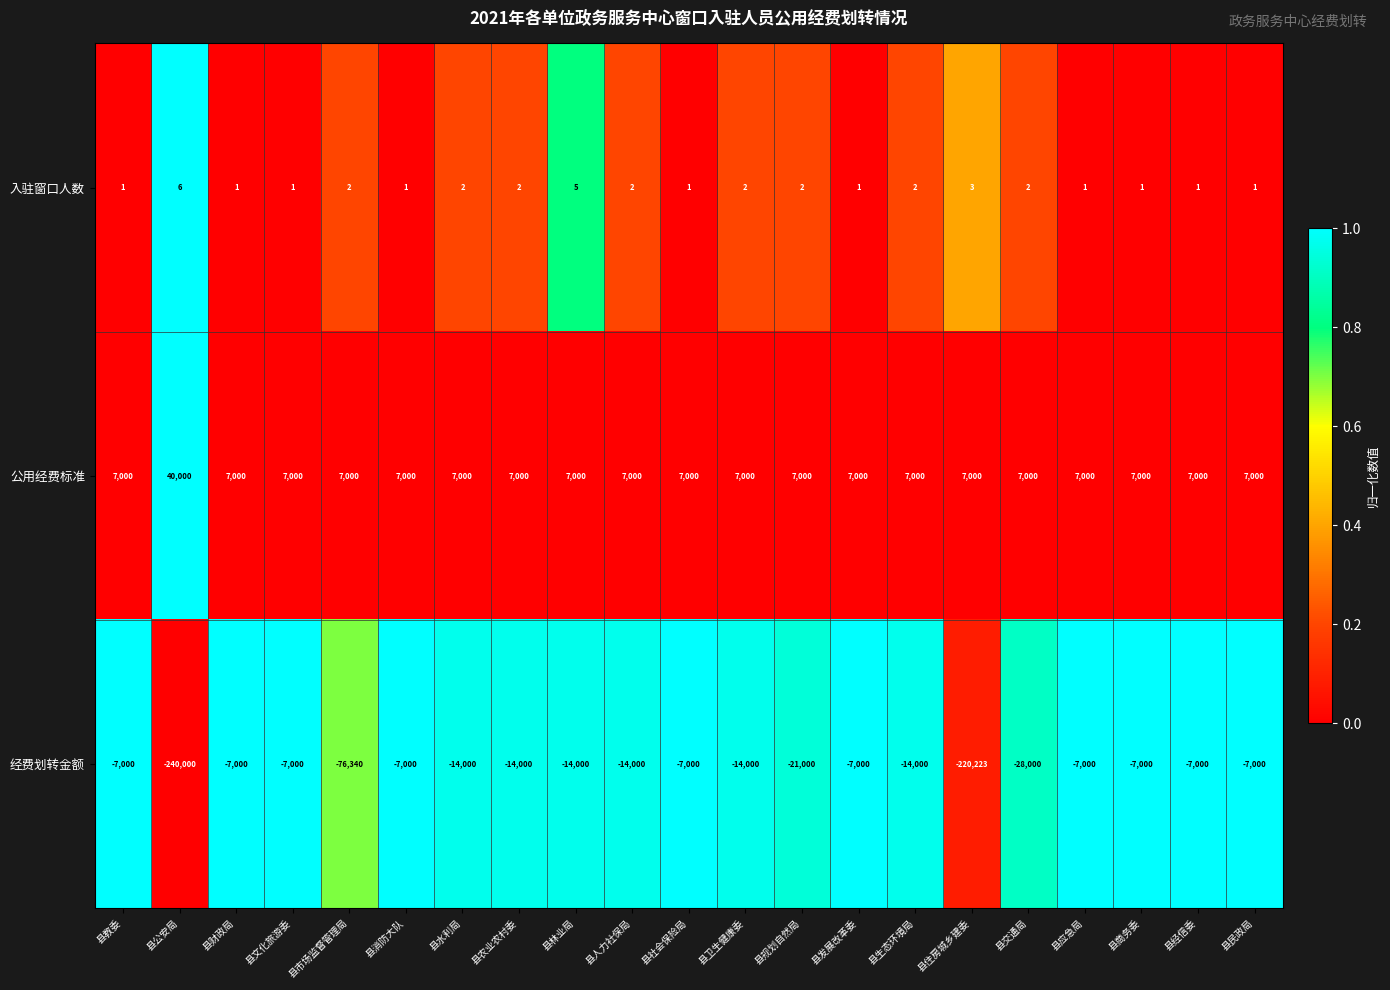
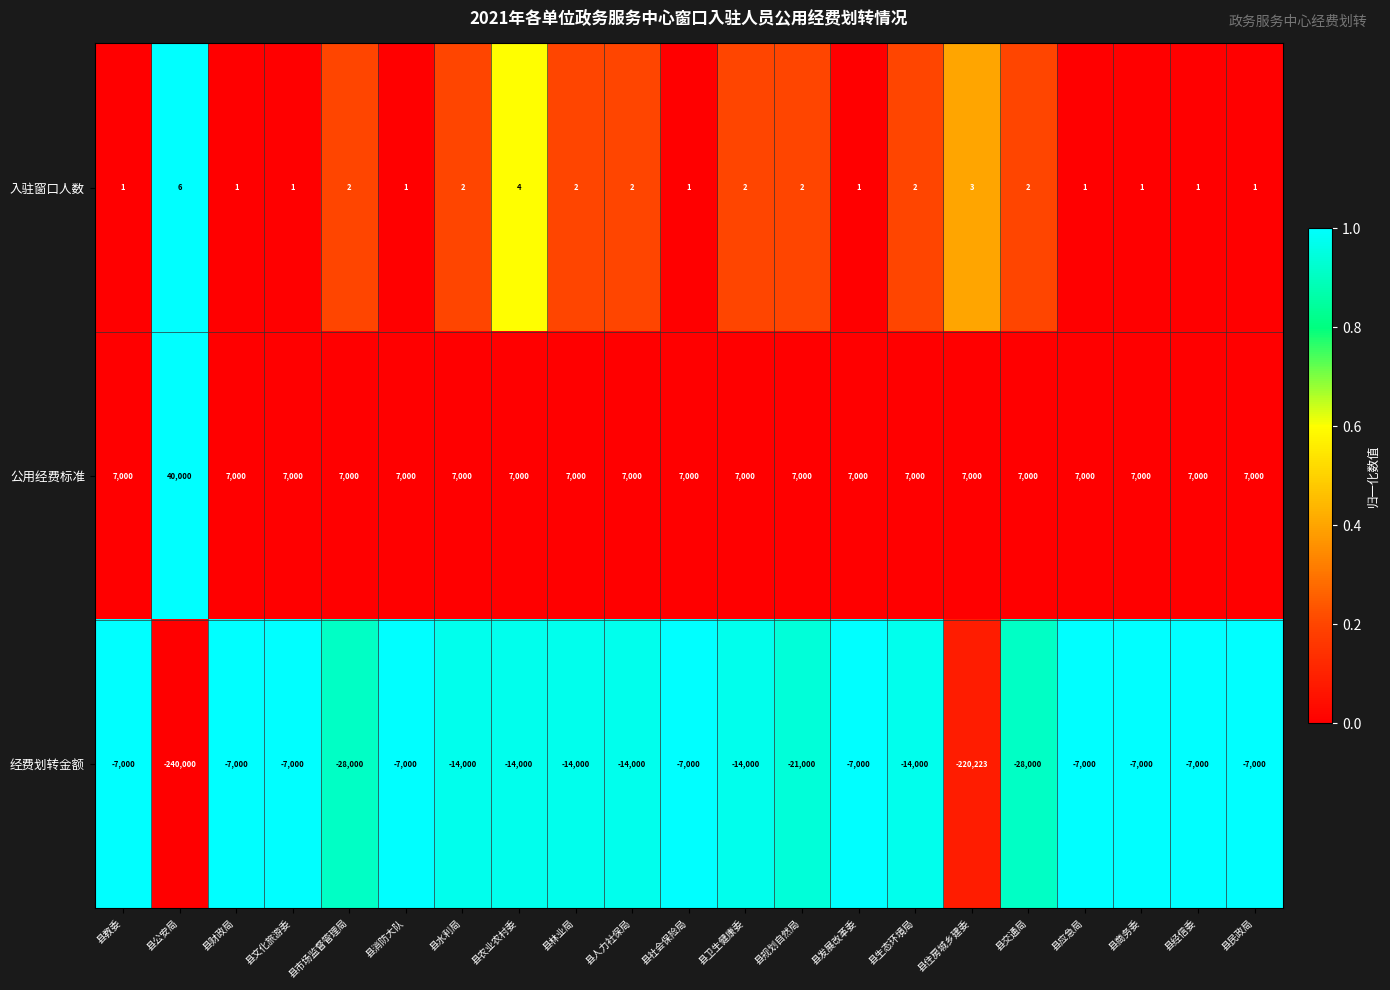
入驻窗口人数, 县农业农村委: 2 -> 4
入驻窗口人数, 县林业局: 5 -> 2
经费划转金额, 县市场监督管理局: -76,340 -> -28,000
